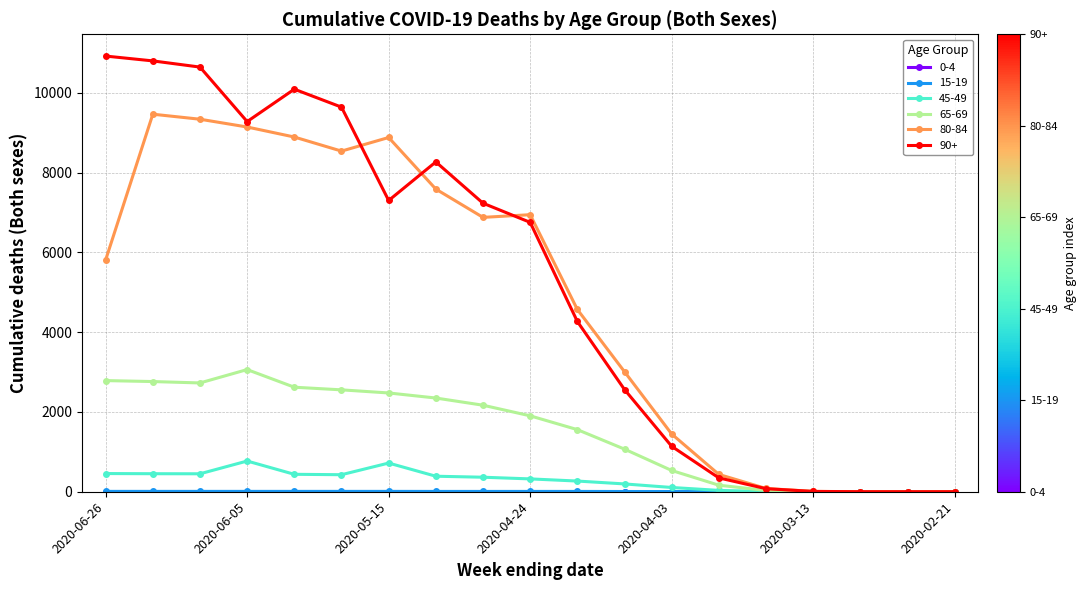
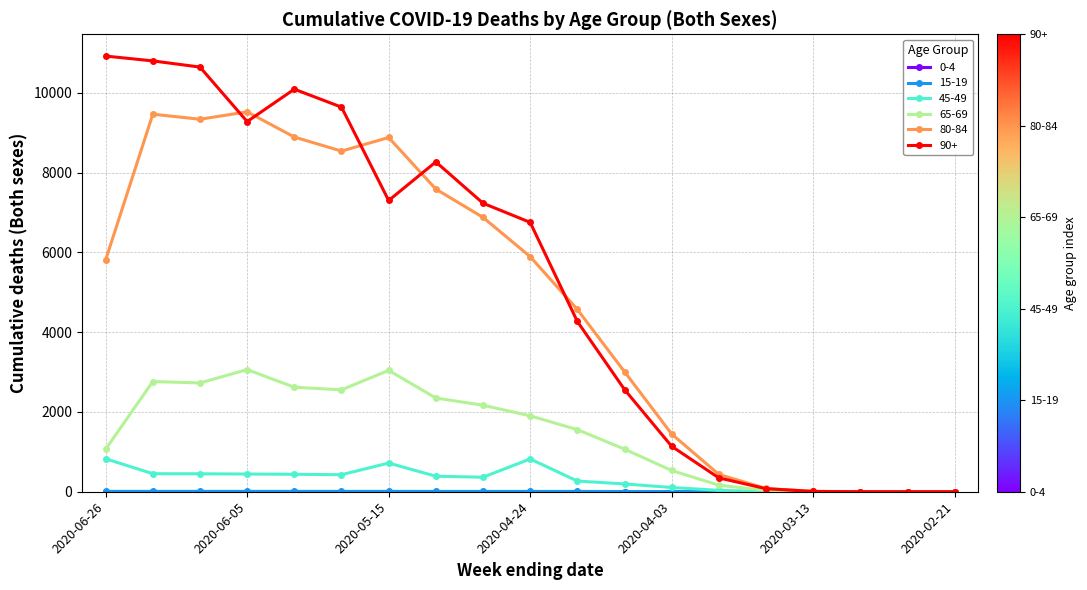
45-49, 2020-06-26: 500 -> 800
65-69, 2020-06-26: 2800 -> 1100
45-49, 2020-06-05: 800 -> 400
80-84, 2020-06-05: 9100 -> 9500
65-69, 2020-05-15: 2500 -> 3000
45-49, 2020-04-24: 300 -> 800
80-84, 2020-04-24: 6900 -> 5900
